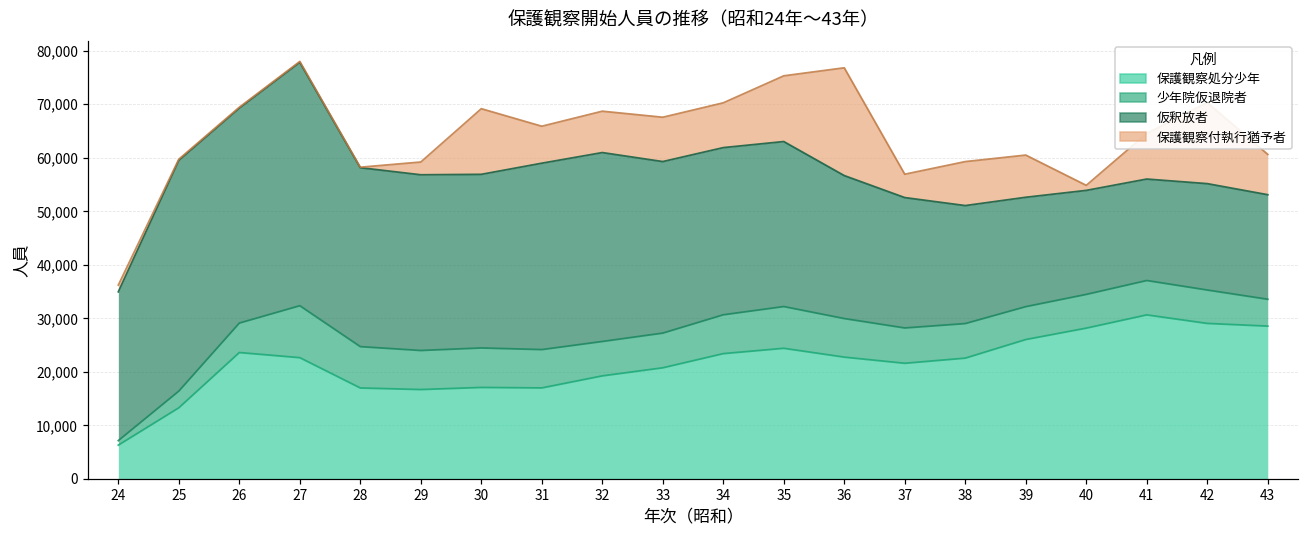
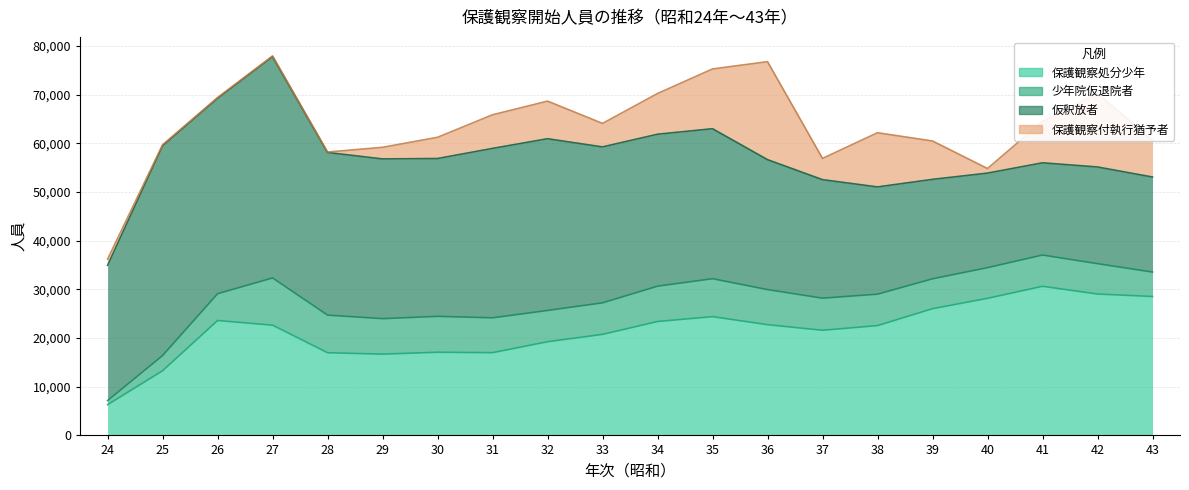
保護観察付執行猶予者, 30: 12,000 -> 4,000
保護観察付執行猶予者, 33: 8,000 -> 5,000
保護観察付執行猶予者, 38: 8,000 -> 11,000
